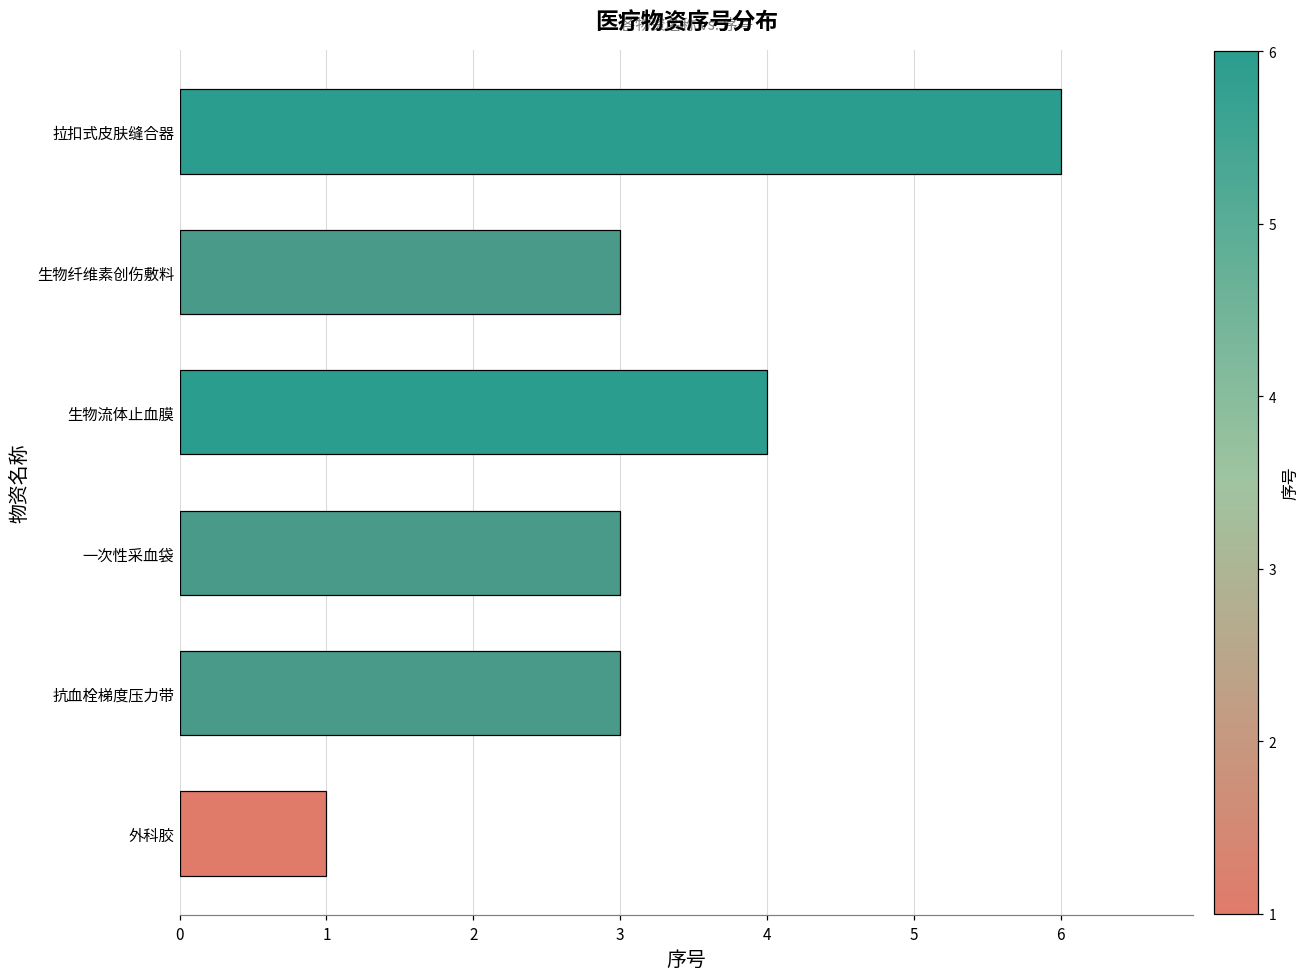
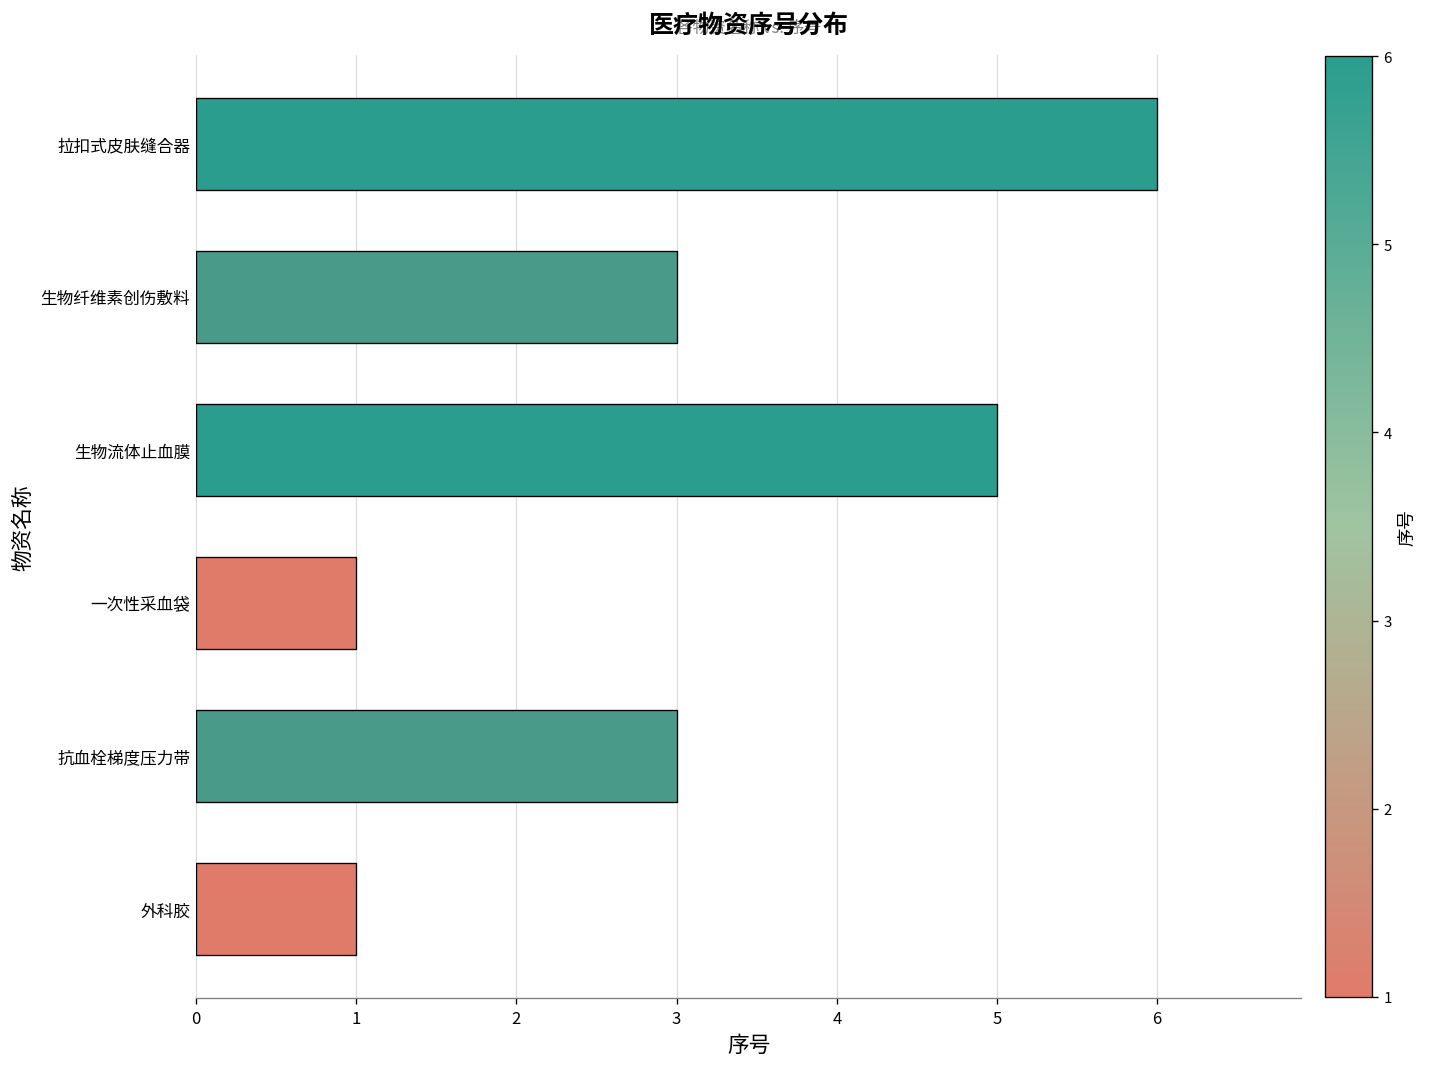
生物流体止血膜: 4 -> 5
一次性采血袋: 3 -> 1
